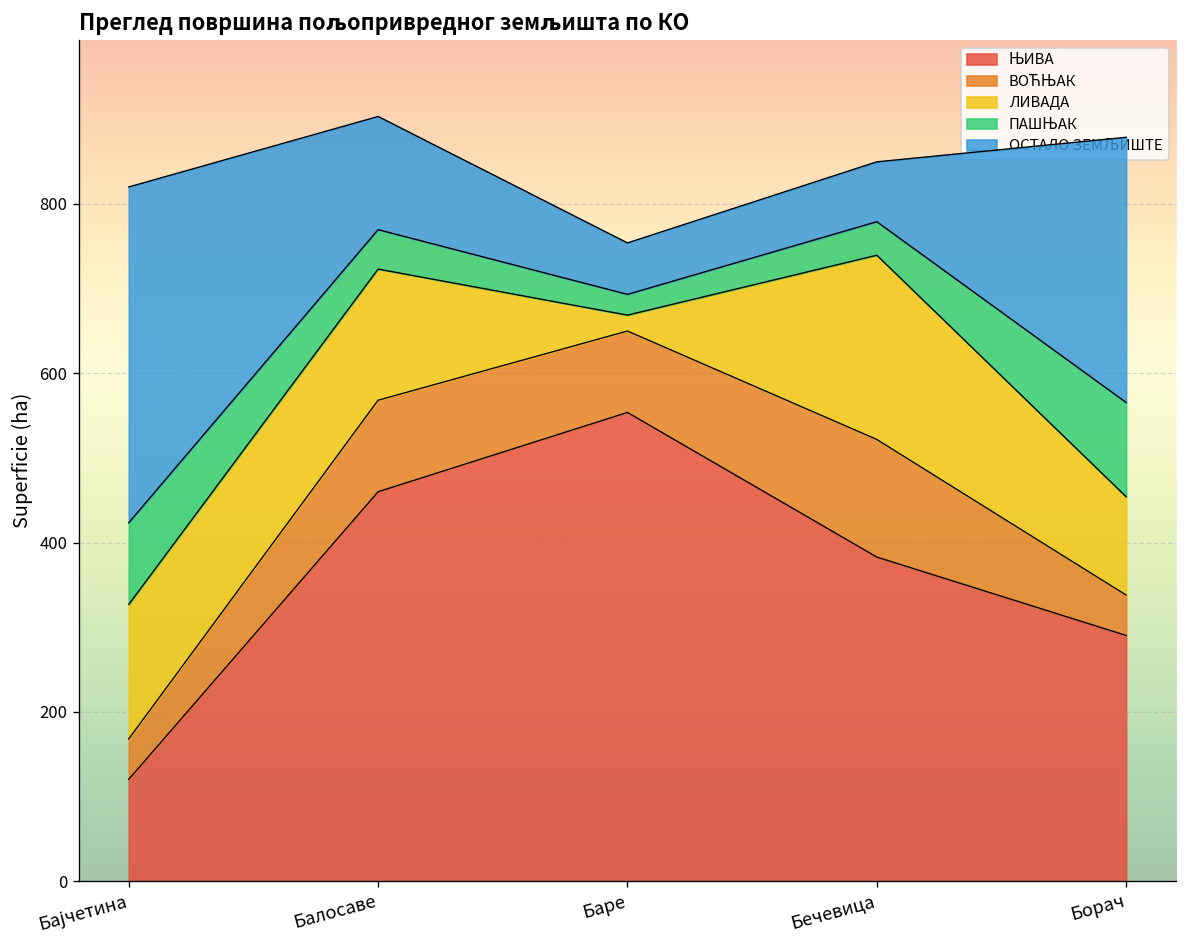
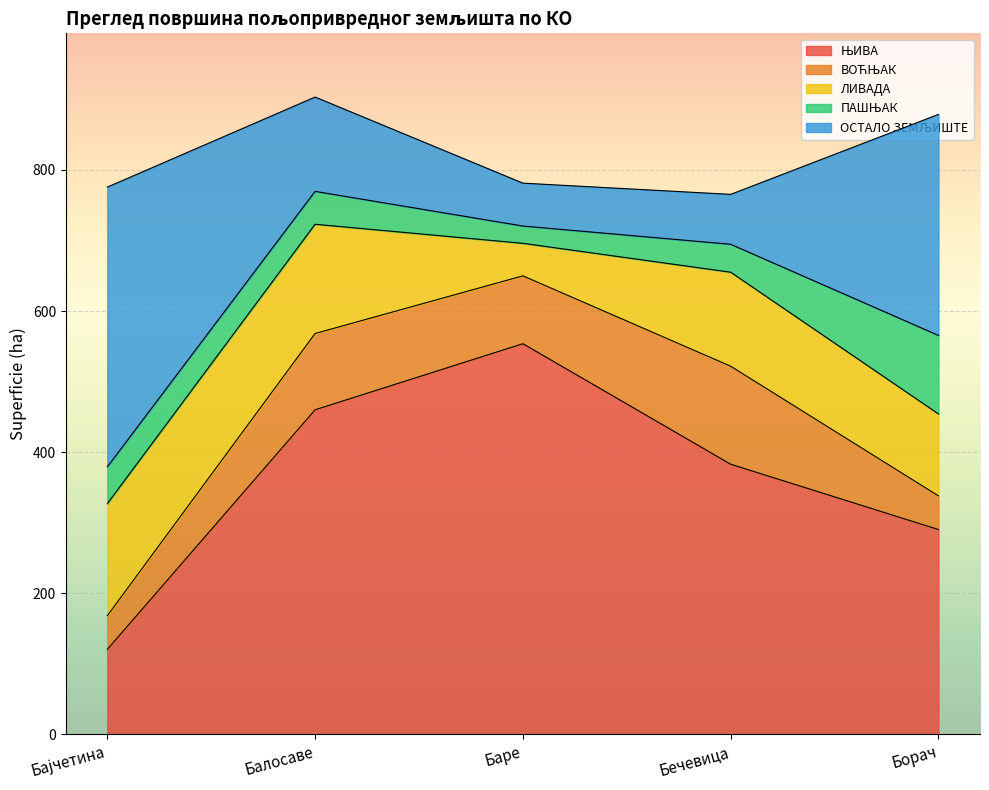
ПАШЊАК, Бајчетина: 100 -> 50
ЛИВАДА, Баре: 20 -> 50
ЛИВАДА, Бечевица: 220 -> 130
